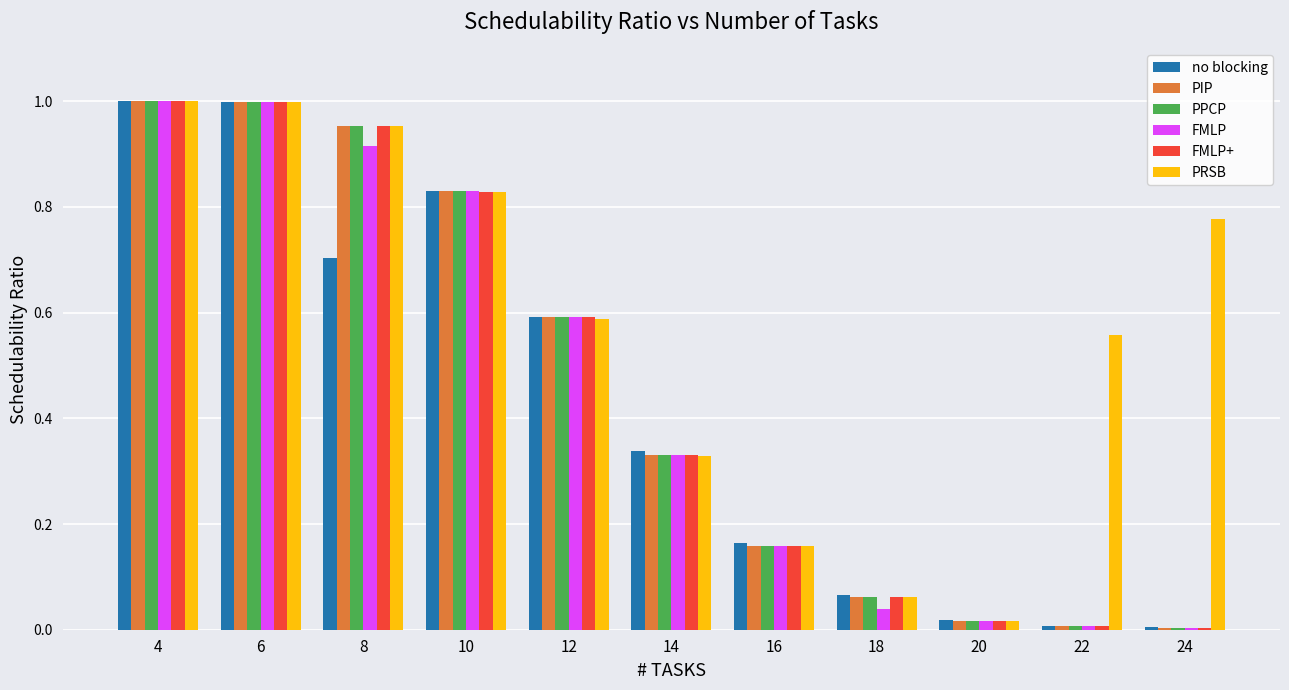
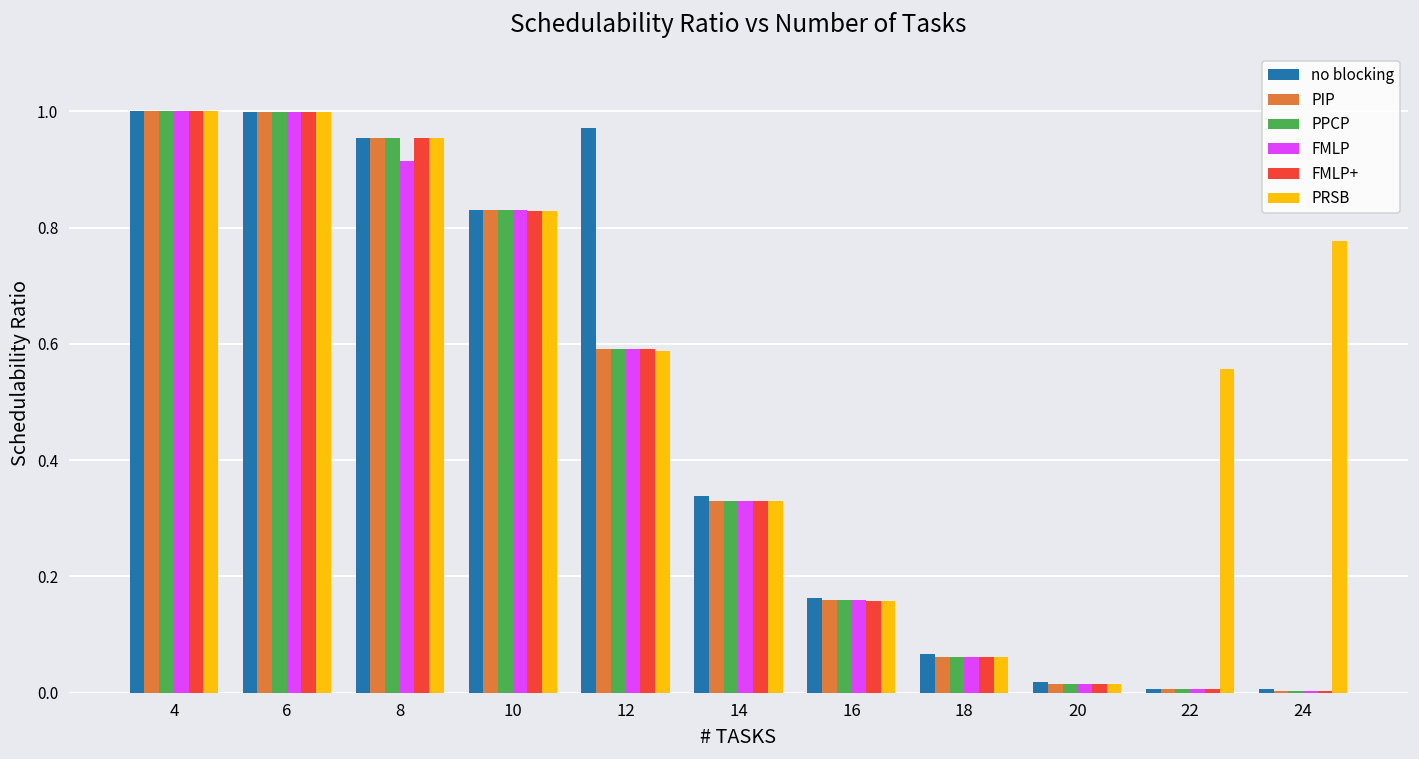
no blocking, 8: 0.70 -> 0.95
no blocking, 12: 0.59 -> 0.97
FMLP, 18: 0.04 -> 0.06
